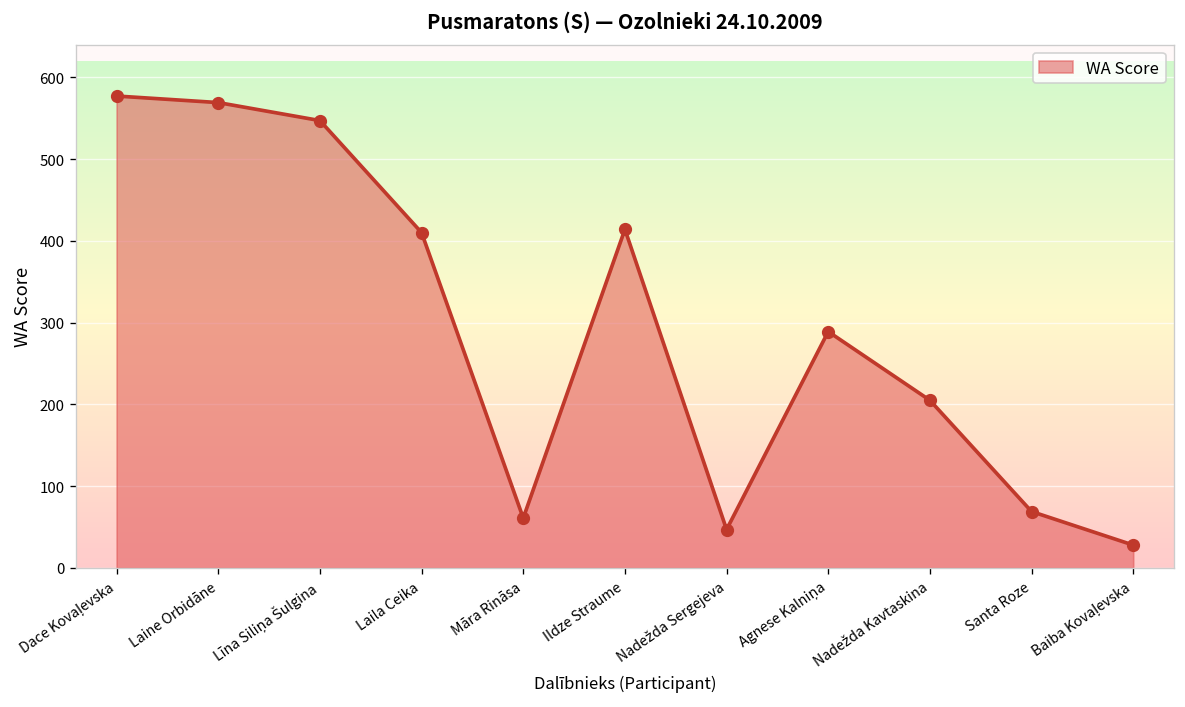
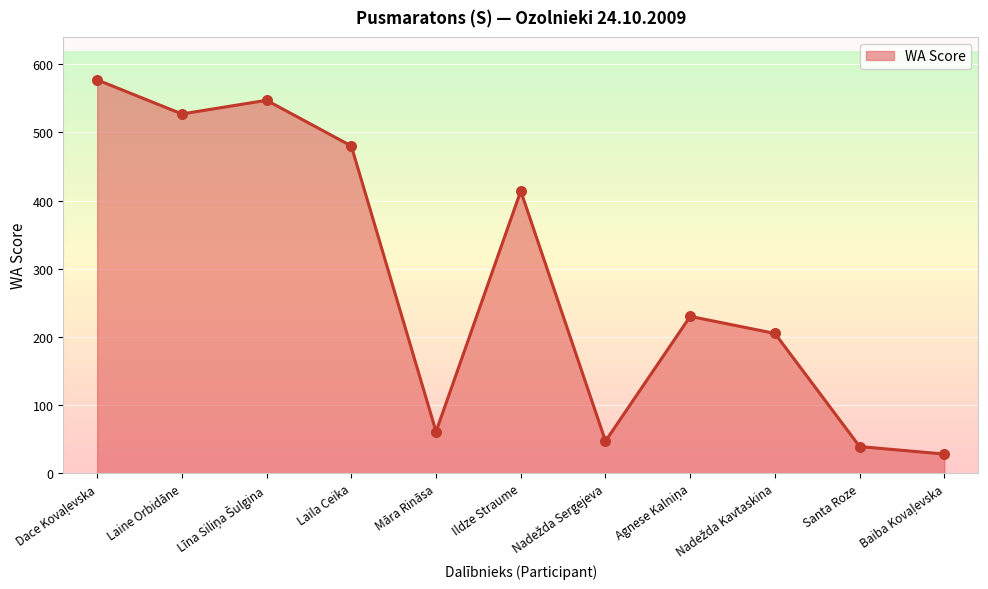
Laine Orbidāne: 570 -> 530
Laila Ceika: 410 -> 480
Agnese Kalniņa: 290 -> 230
Santa Roze: 70 -> 40
